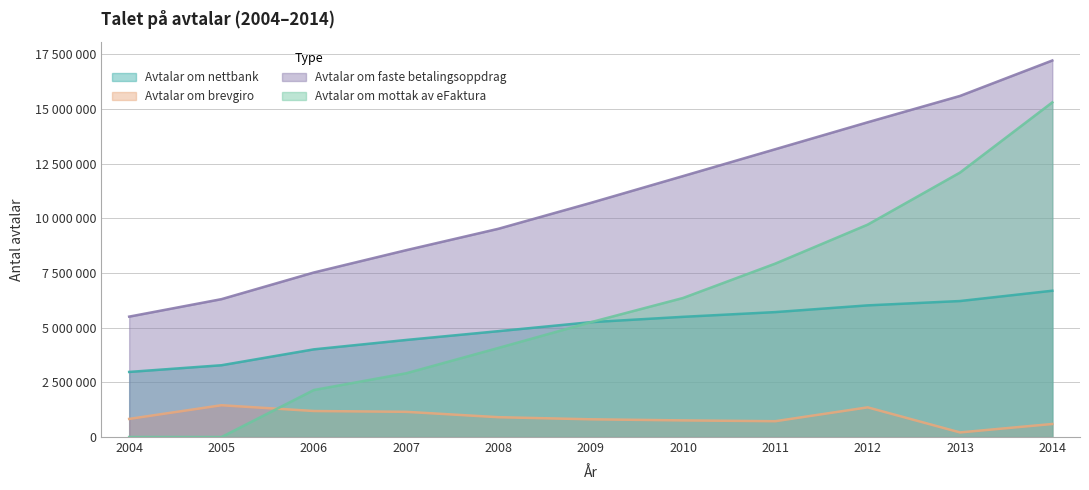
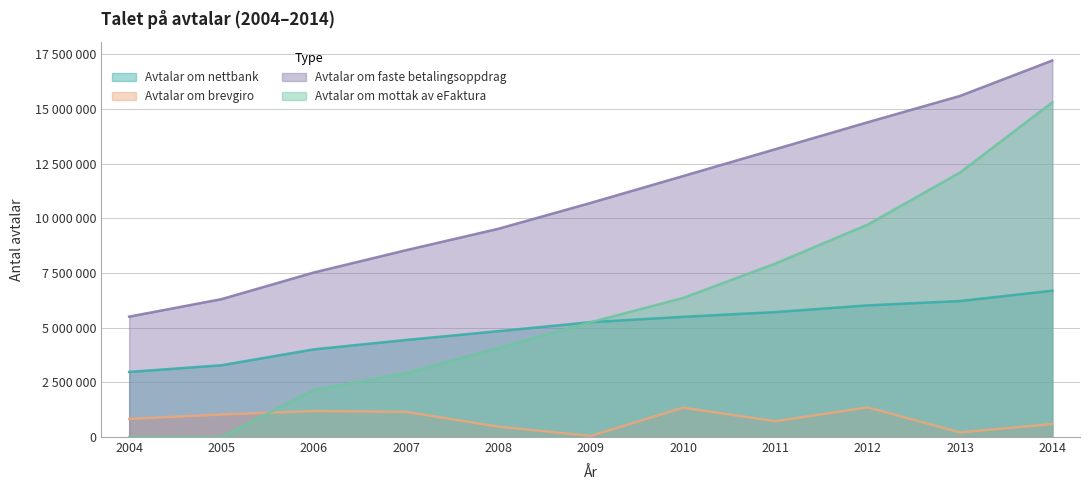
Avtalar om brevgiro, 2005: 1500000 -> 1000000
Avtalar om brevgiro, 2008: 900000 -> 500000
Avtalar om brevgiro, 2009: 800000 -> 0
Avtalar om brevgiro, 2010: 800000 -> 1300000
